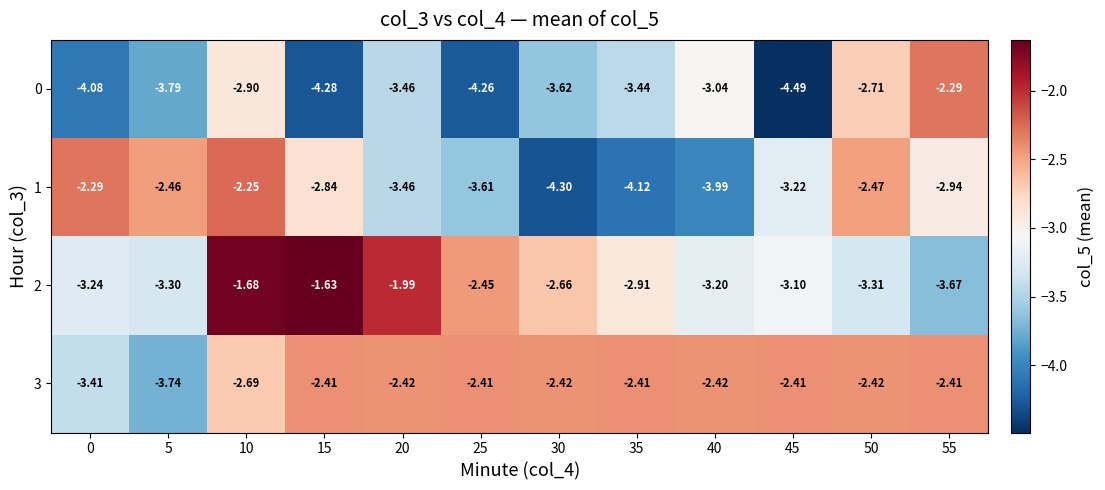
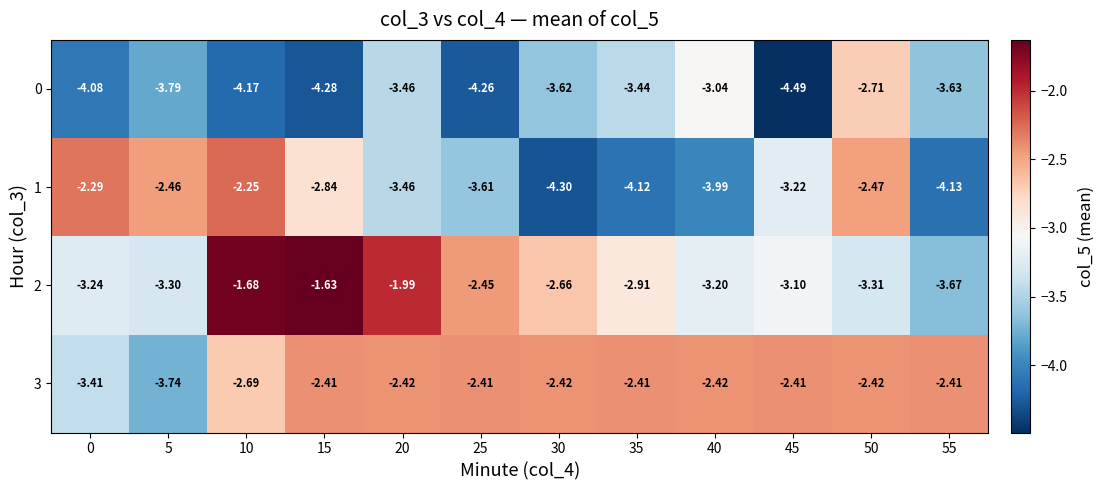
0, 10: -2.90 -> -4.17
0, 55: -2.29 -> -3.63
1, 55: -2.94 -> -4.13
